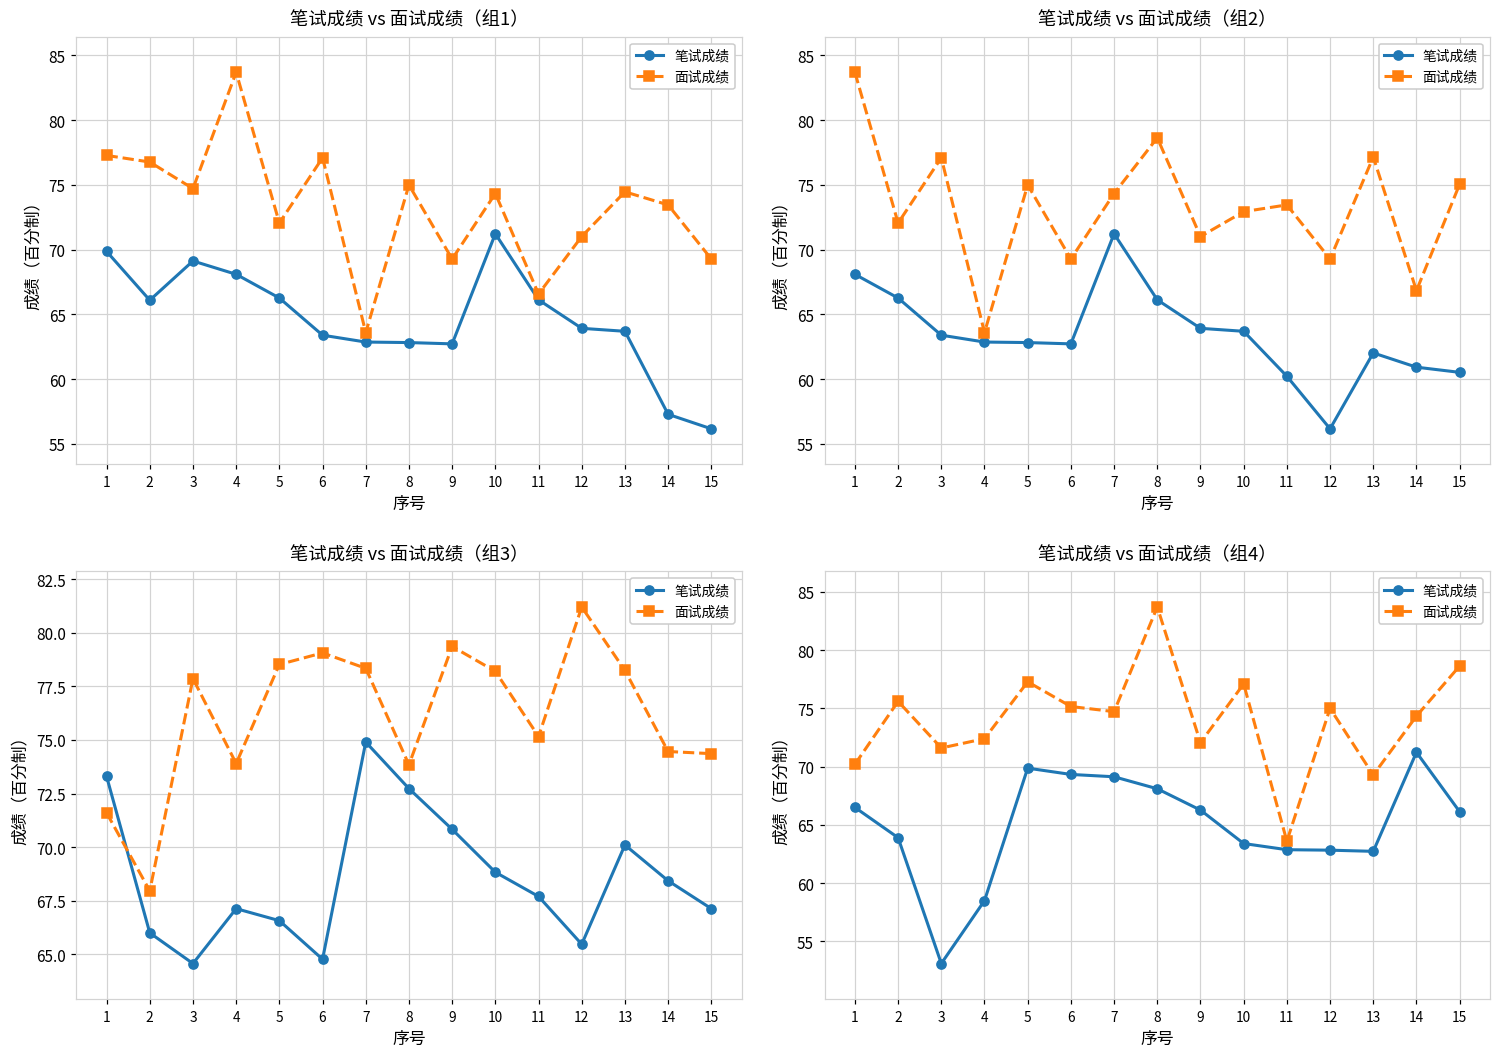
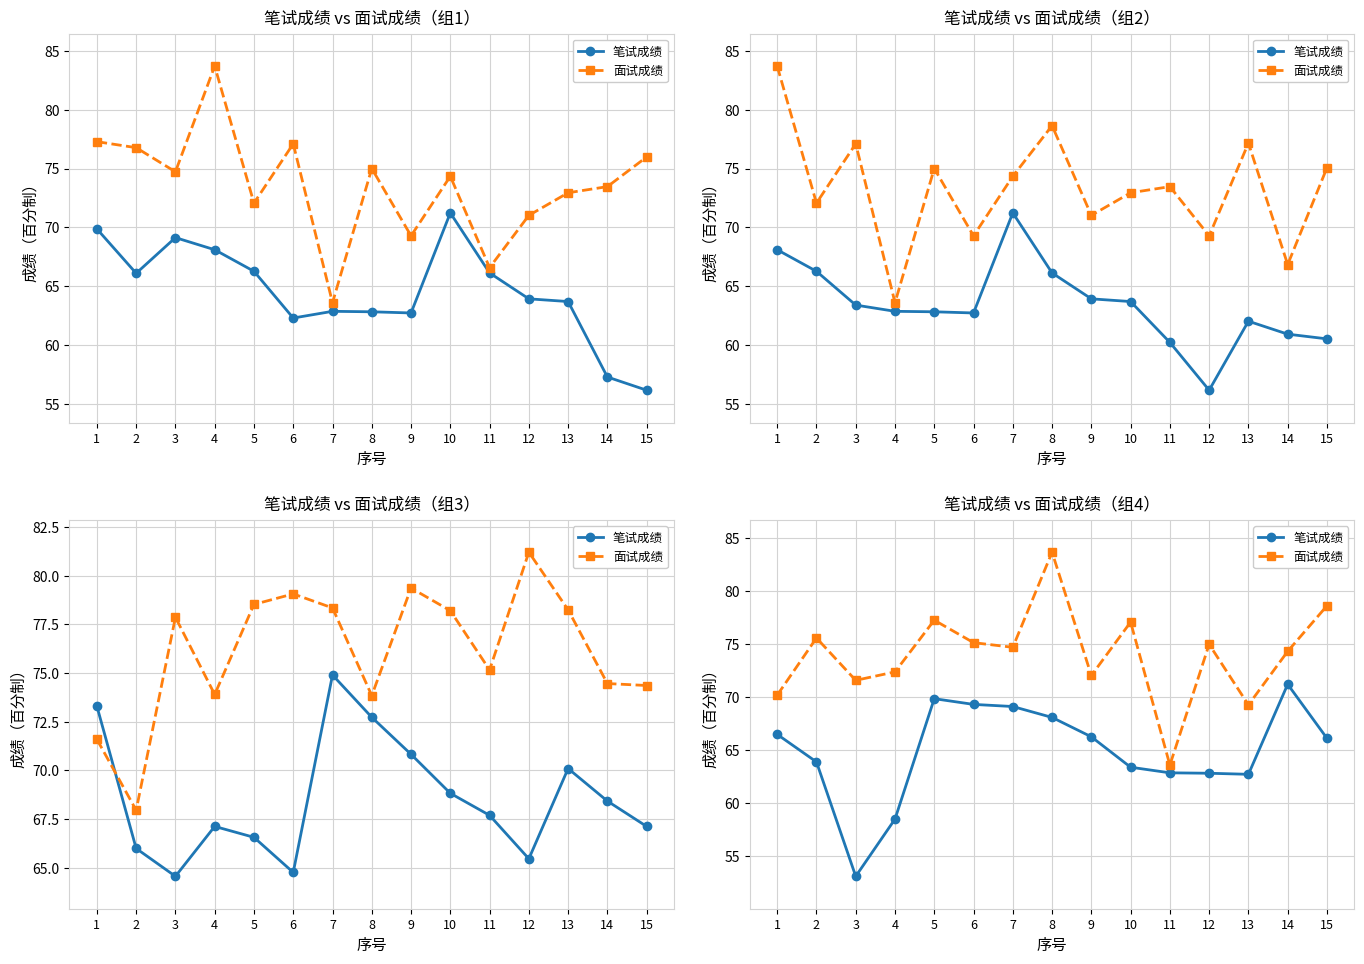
笔试成绩 vs 面试成绩（组1）, 笔试成绩, 6: 63.4 -> 62.3
笔试成绩 vs 面试成绩（组1）, 面试成绩, 13: 74.5 -> 72.9
笔试成绩 vs 面试成绩（组1）, 面试成绩, 15: 69.3 -> 76.0
